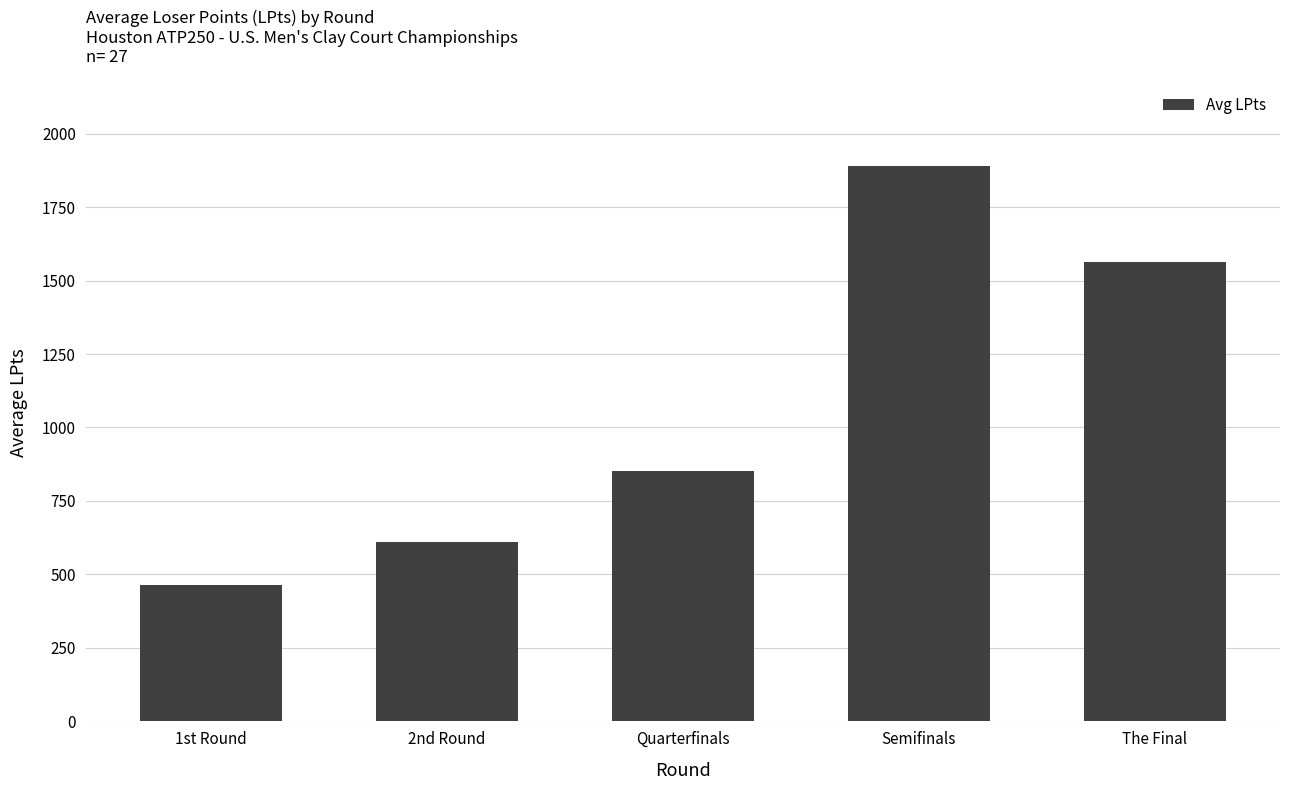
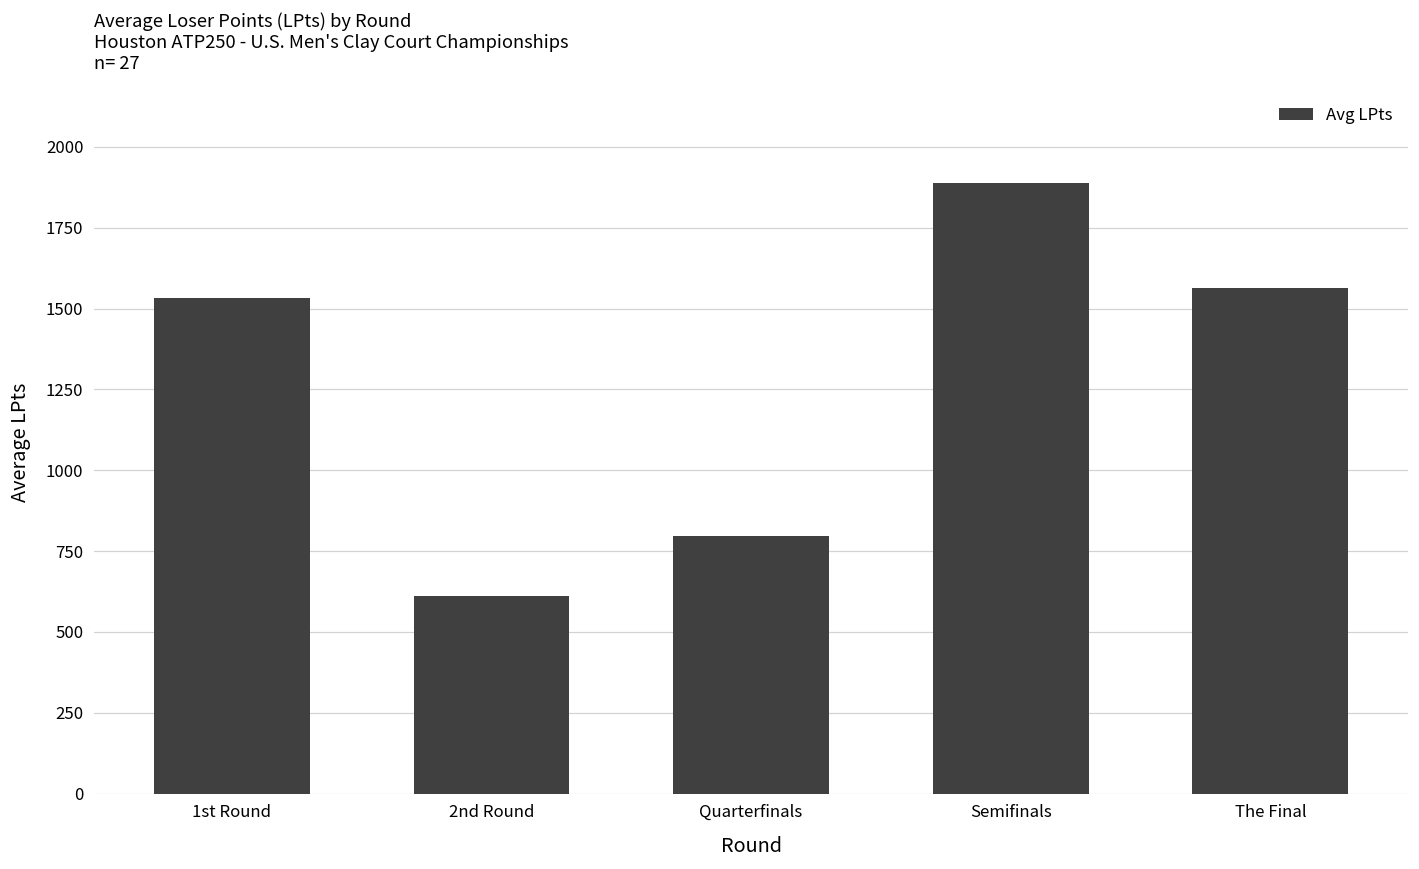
1st Round: 460 -> 1530
Quarterfinals: 850 -> 800
